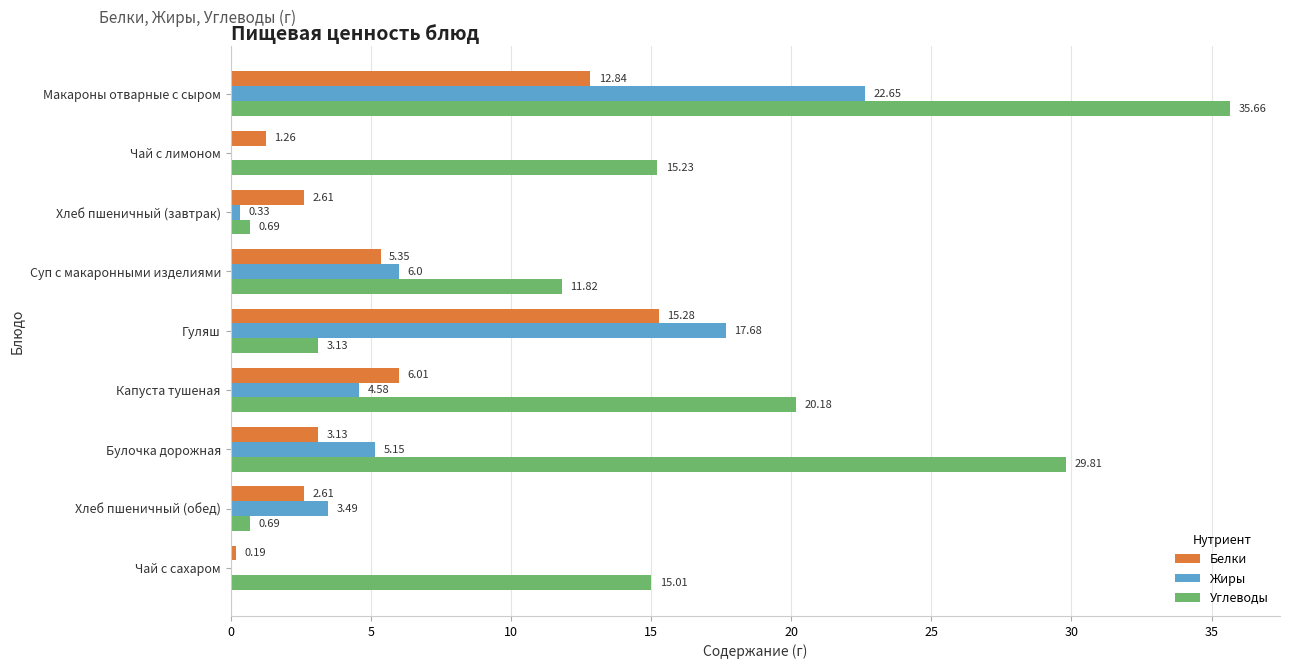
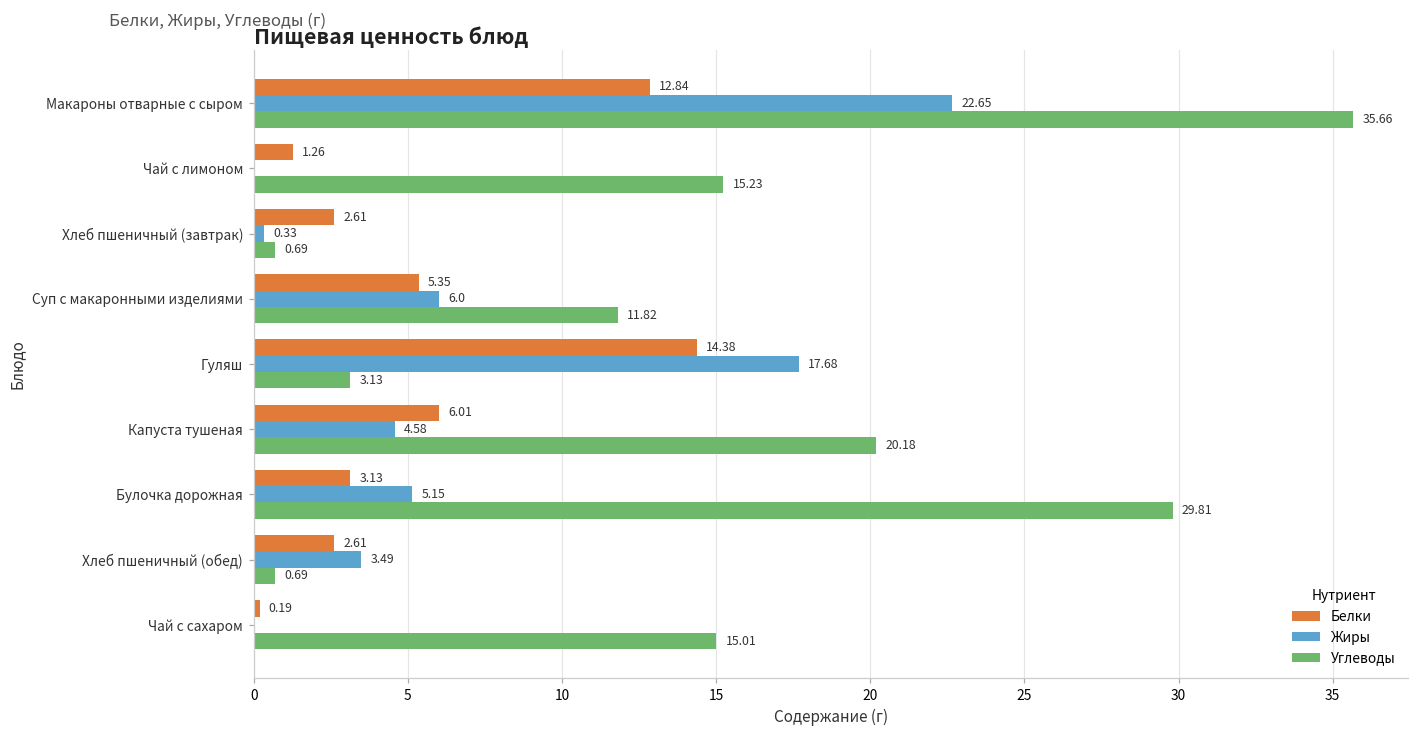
Белки, Гуляш: 15.28 -> 14.38
